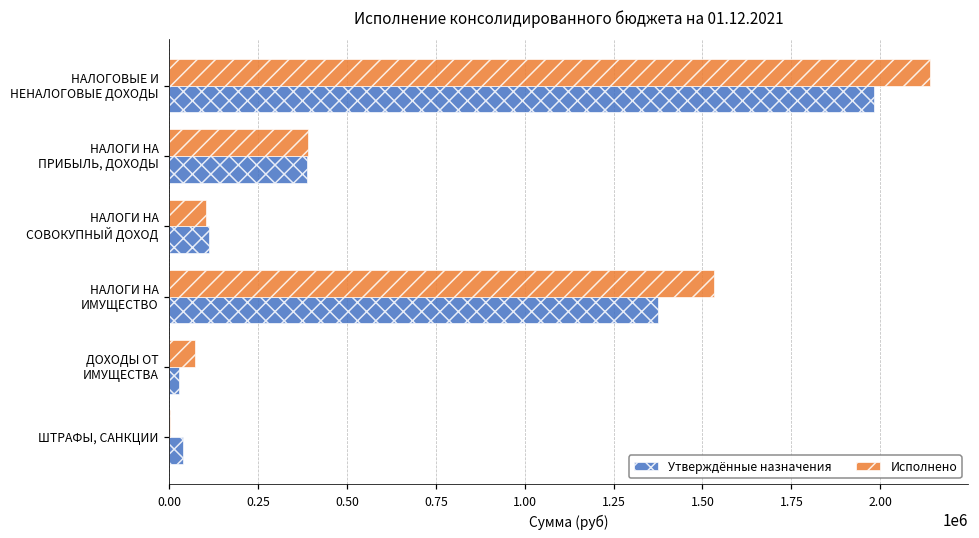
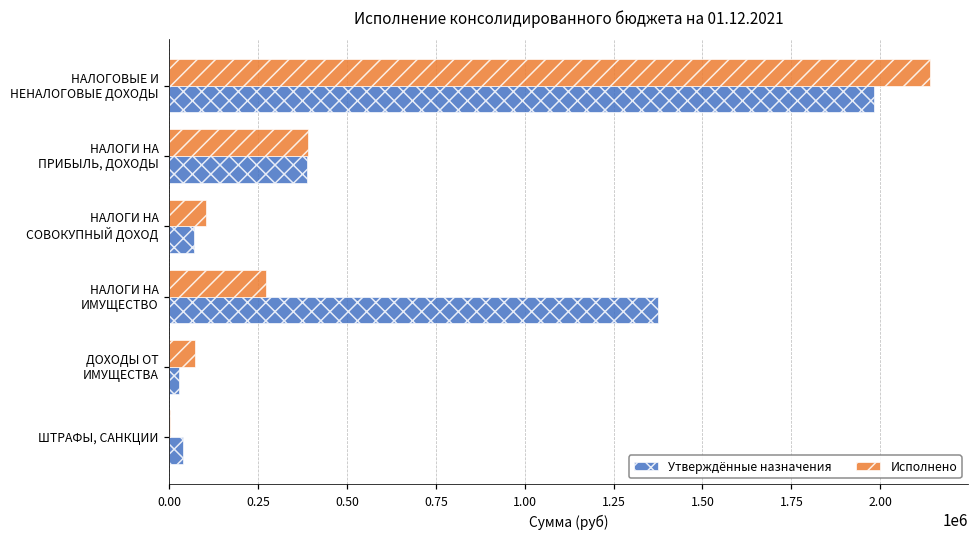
Утверждённые назначения, НАЛОГИ НА СОВОКУПНЫЙ ДОХОД: 110000 -> 70000
Исполнено, НАЛОГИ НА ИМУЩЕСТВО: 1530000 -> 270000
